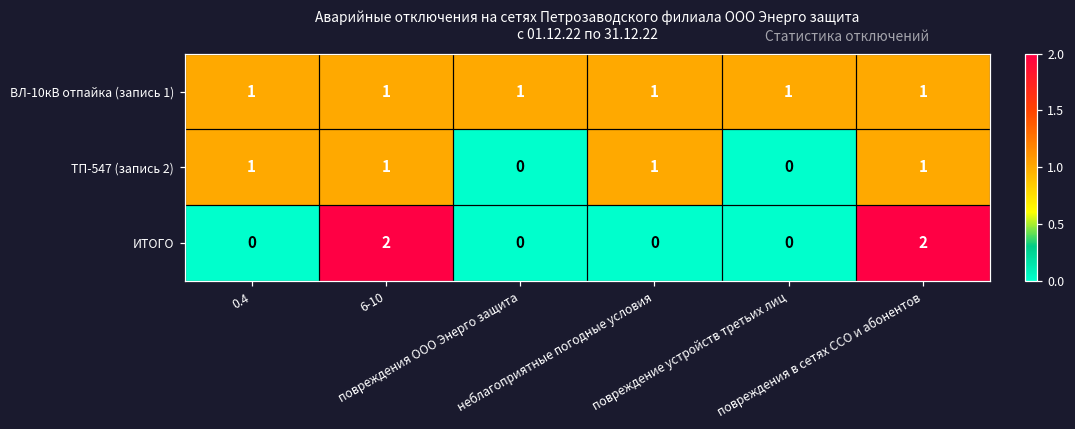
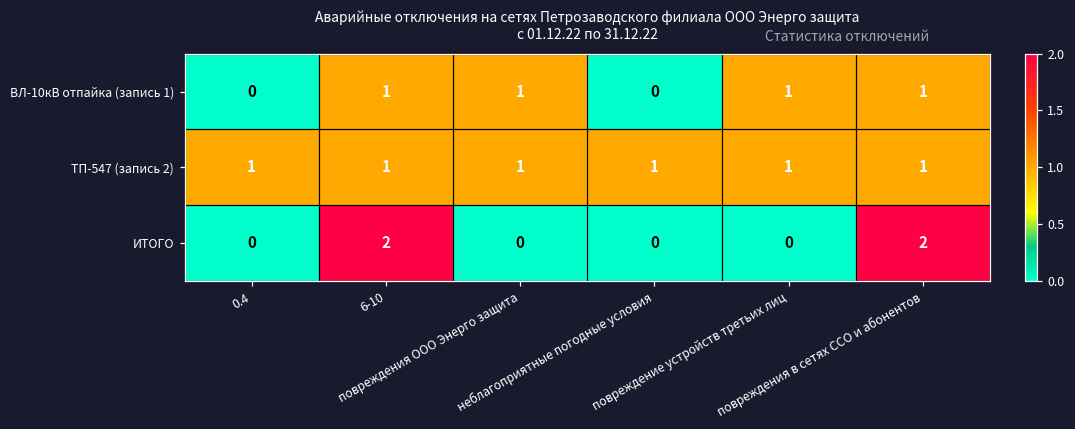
ВЛ-10кВ отпайка (запись 1), 0.4: 1 -> 0
ВЛ-10кВ отпайка (запись 1), неблагоприятные погодные условия: 1 -> 0
ТП-547 (запись 2), повреждения ООО Энерго защита: 0 -> 1
ТП-547 (запись 2), повреждение устройств третьих лиц: 0 -> 1
